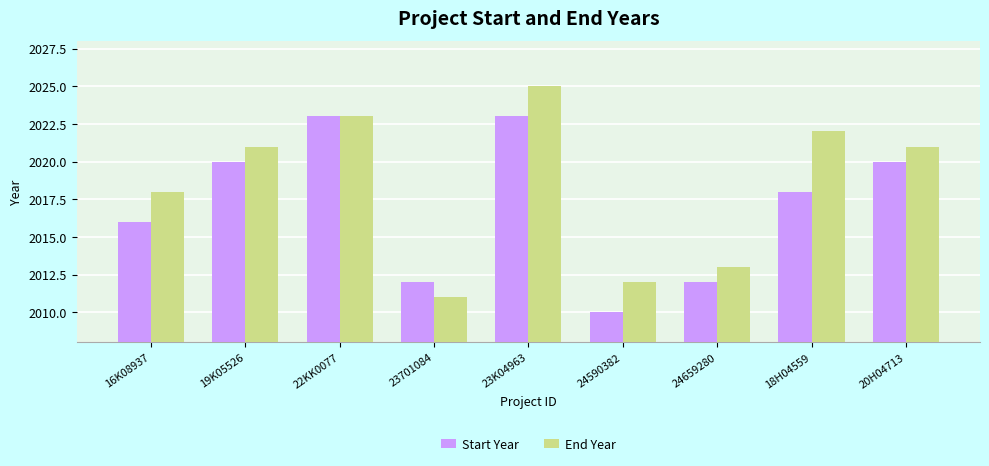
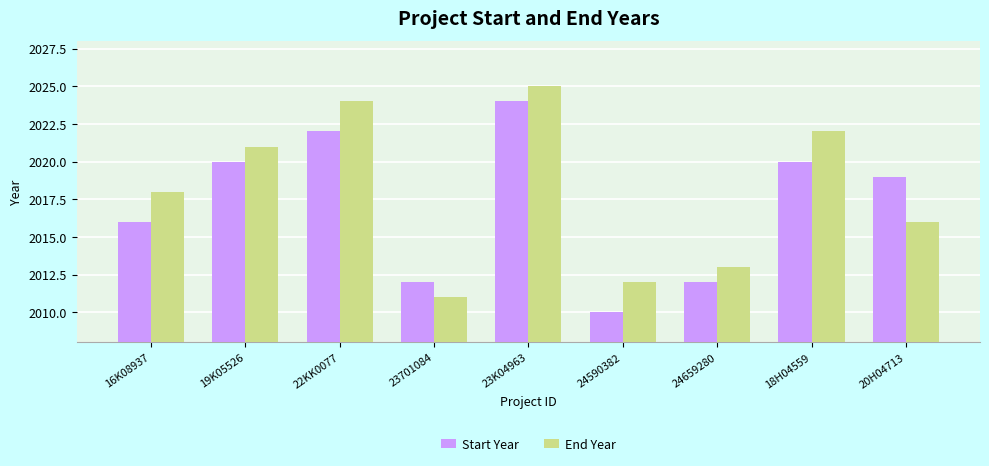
Start Year, 22KK0077: 2023 -> 2022
End Year, 22KK0077: 2023 -> 2024
Start Year, 23K04963: 2023 -> 2024
Start Year, 18H04559: 2018 -> 2020
Start Year, 20H04713: 2020 -> 2019
End Year, 20H04713: 2021 -> 2016
